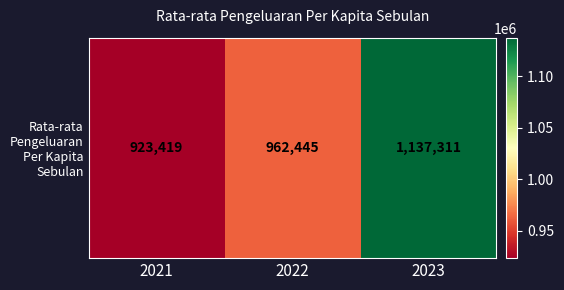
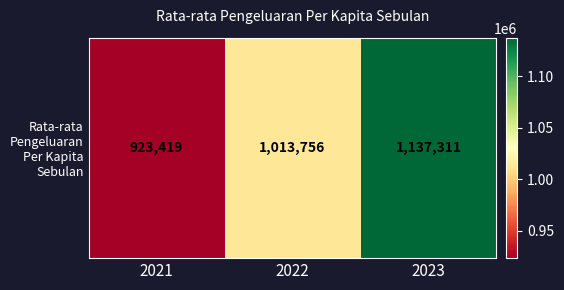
Rata-rata Pengeluaran Per Kapita Sebulan, 2022: 962,445 -> 1,013,756
